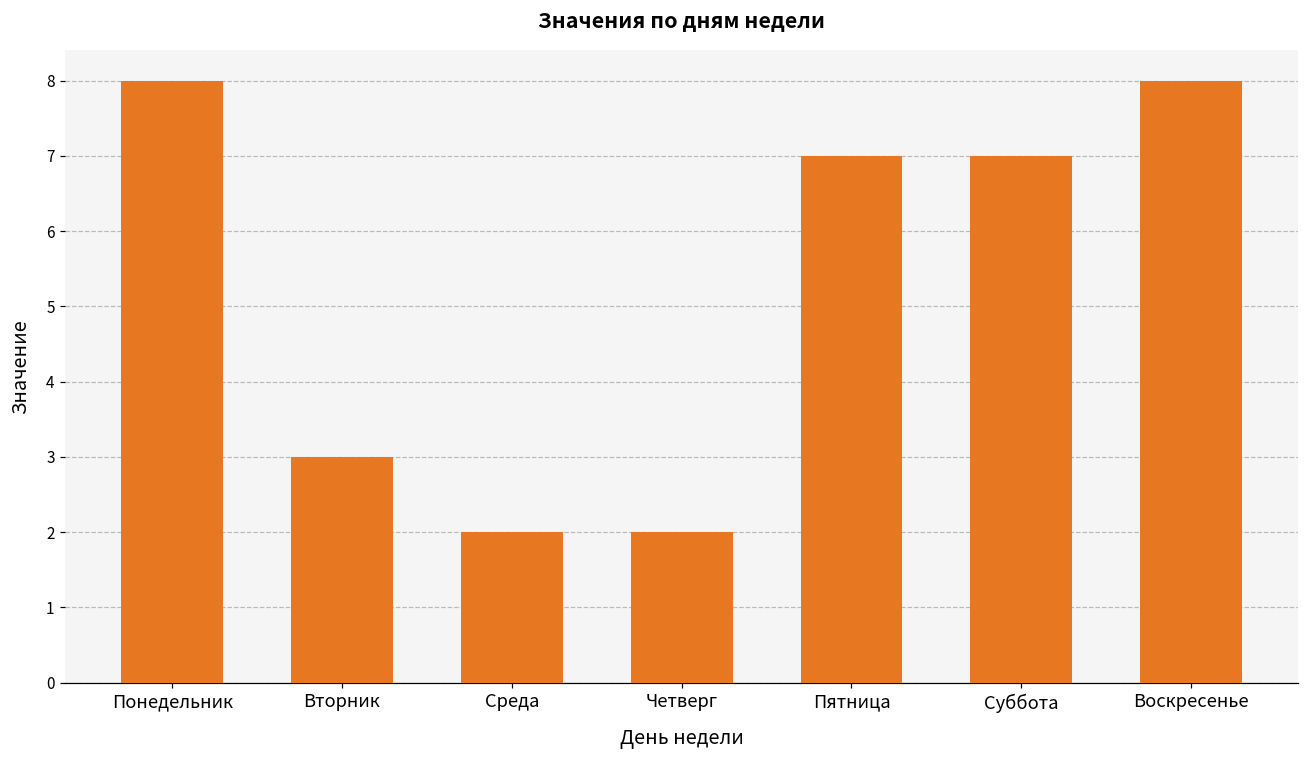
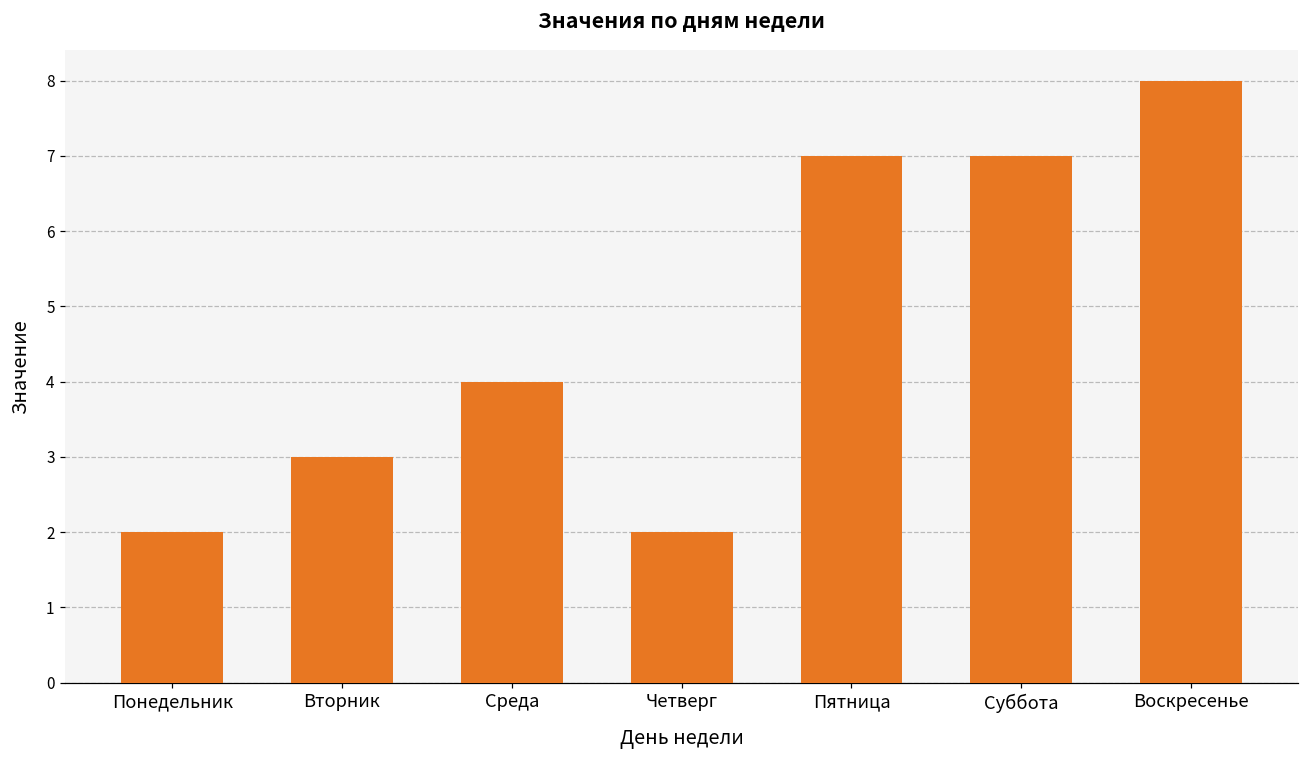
Понедельник: 8 -> 2
Среда: 2 -> 4
